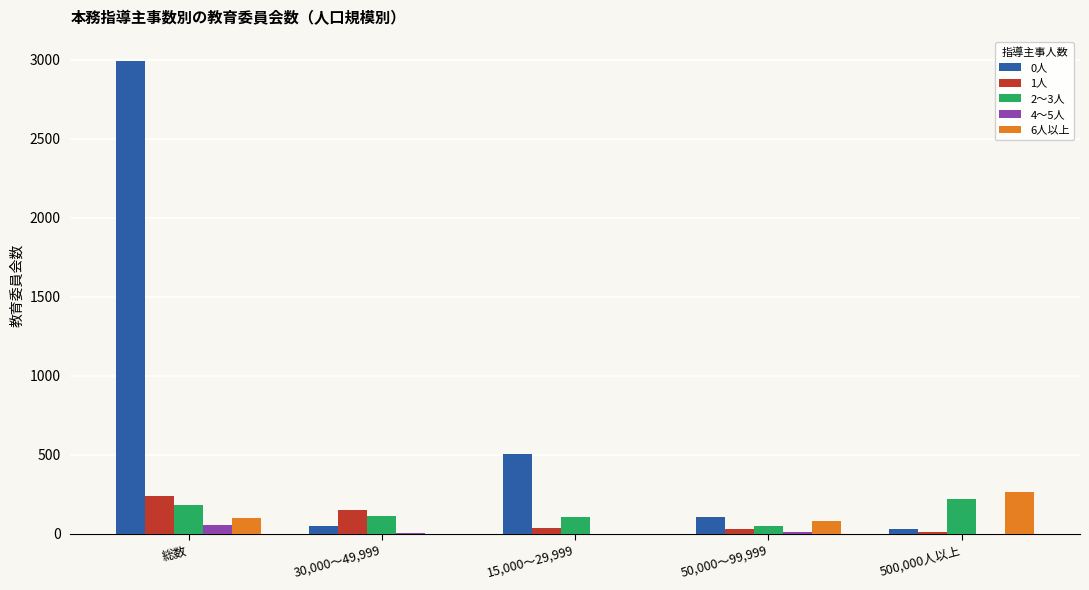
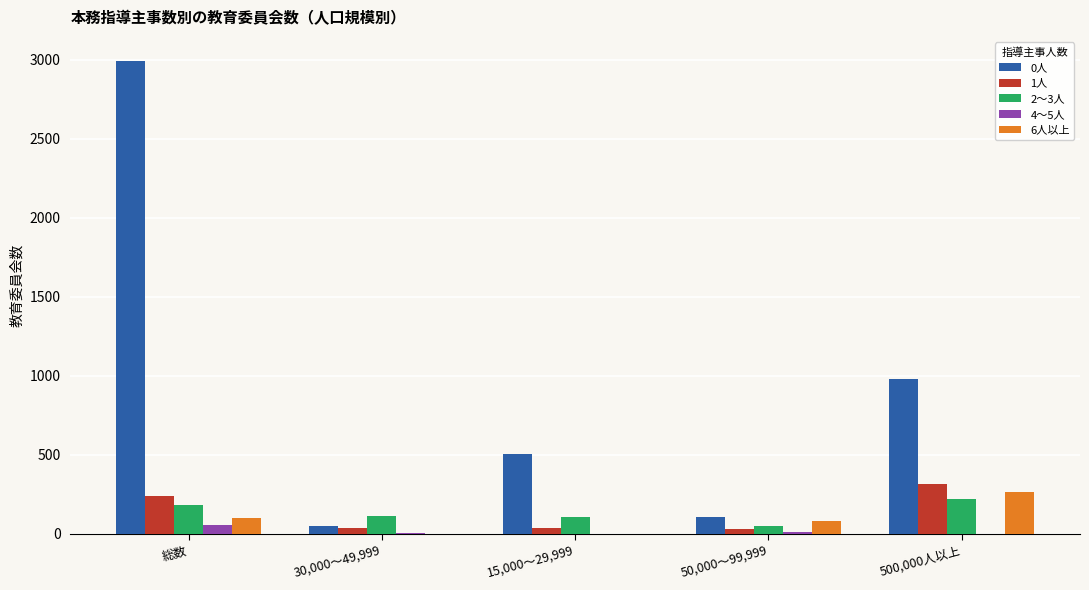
1人, 30,000～49,999: 150 -> 40
0人, 500,000人以上: 30 -> 980
1人, 500,000人以上: 10 -> 320
